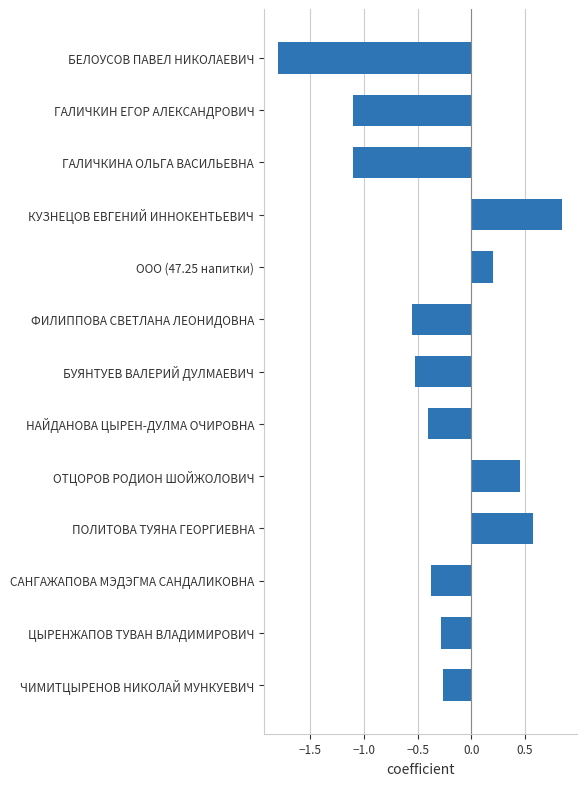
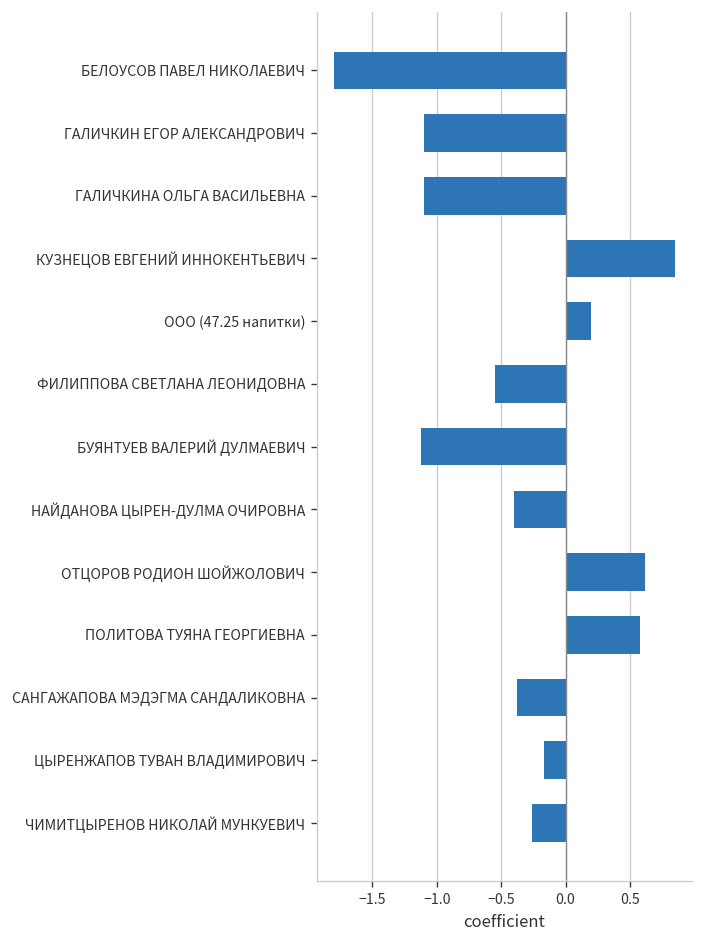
БУЯНТУЕВ ВАЛЕРИЙ ДУЛМАЕВИЧ: -0.52 -> -1.12
ОТЦОРОВ РОДИОН ШОЙЖОЛОВИЧ: 0.45 -> 0.62
ЦЫРЕНЖАПОВ ТУВАН ВЛАДИМИРОВИЧ: -0.28 -> -0.17
